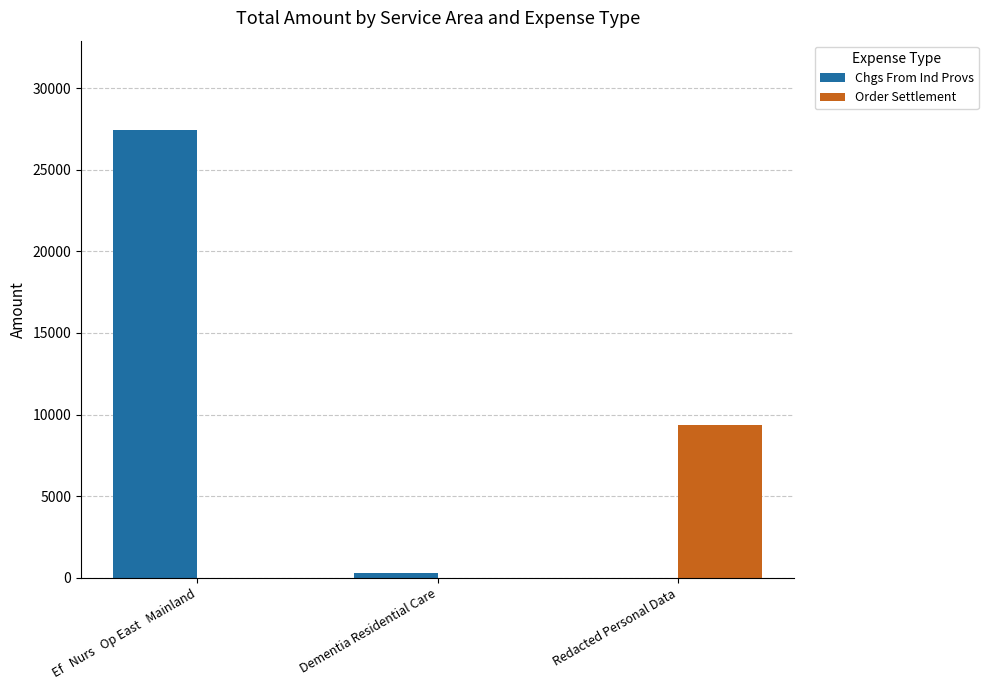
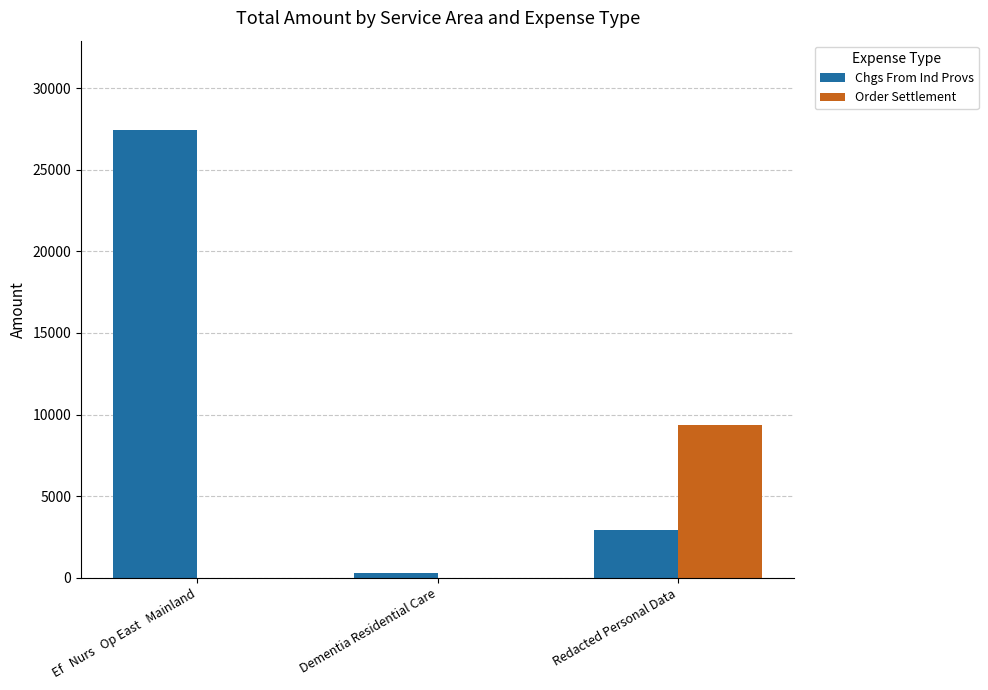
Chgs From Ind Provs, Redacted Personal Data: 0 -> 2900
